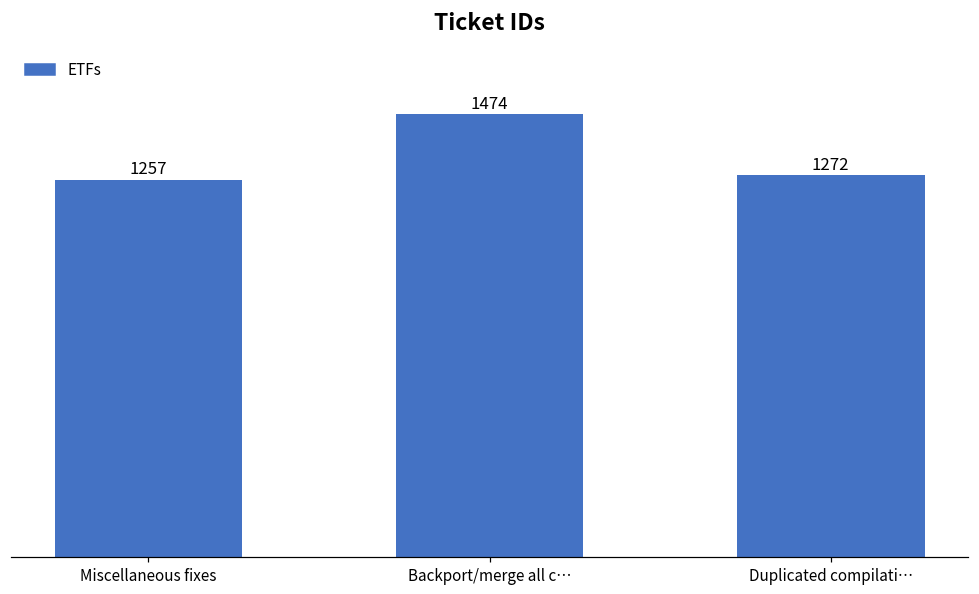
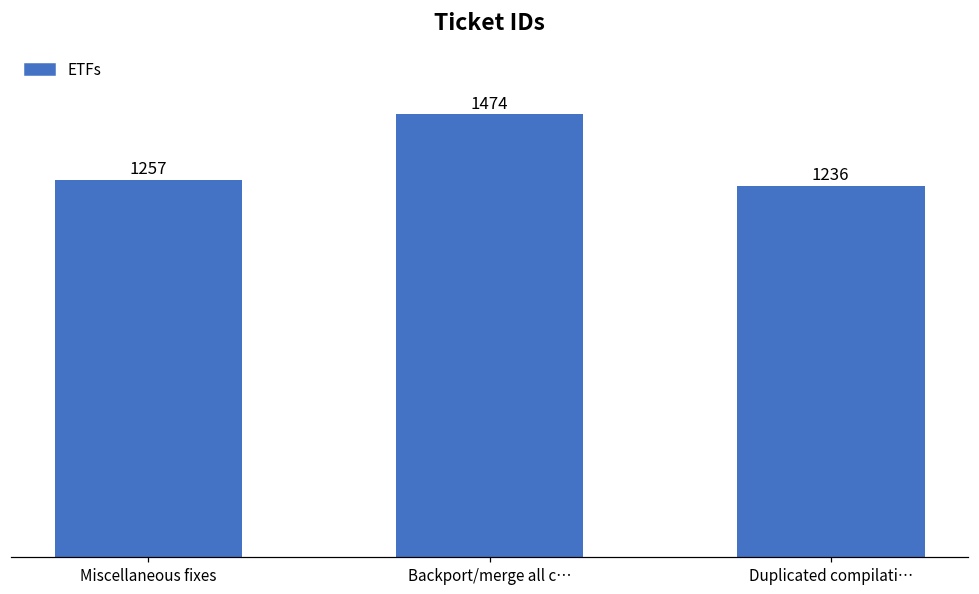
Duplicated compilati…: 1272 -> 1236
